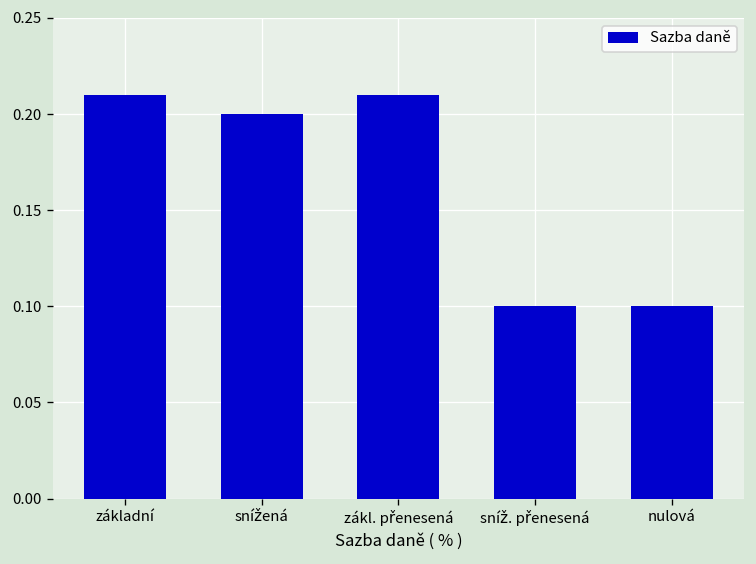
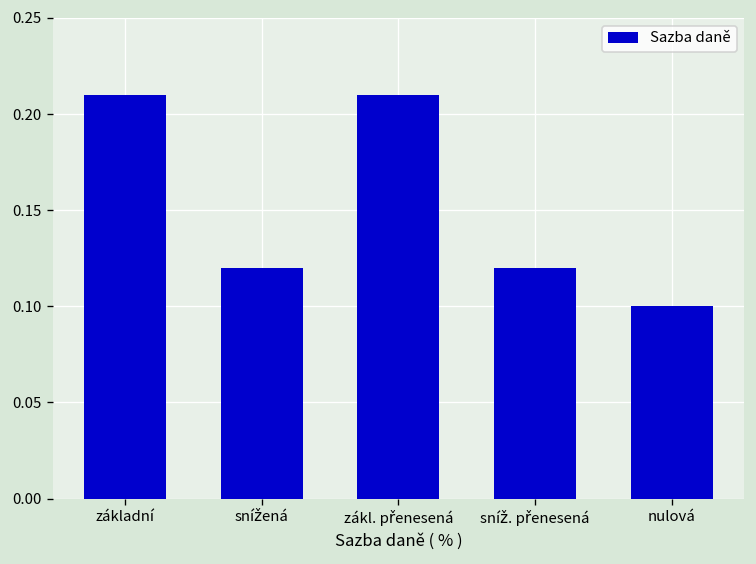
snížená: 0.20 -> 0.12
sníž. přenesená: 0.10 -> 0.12
